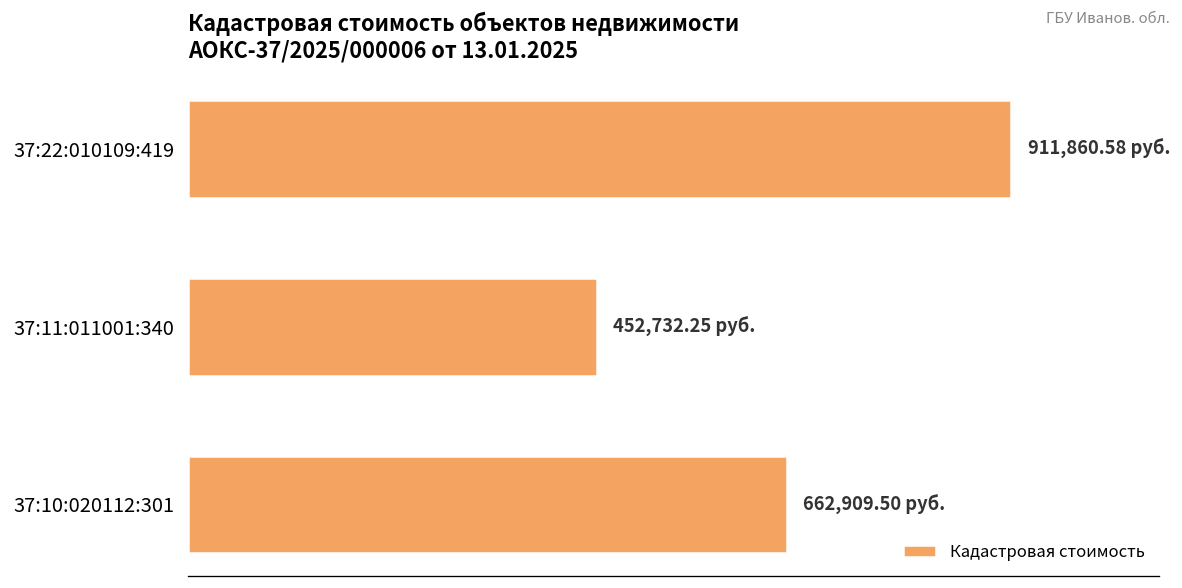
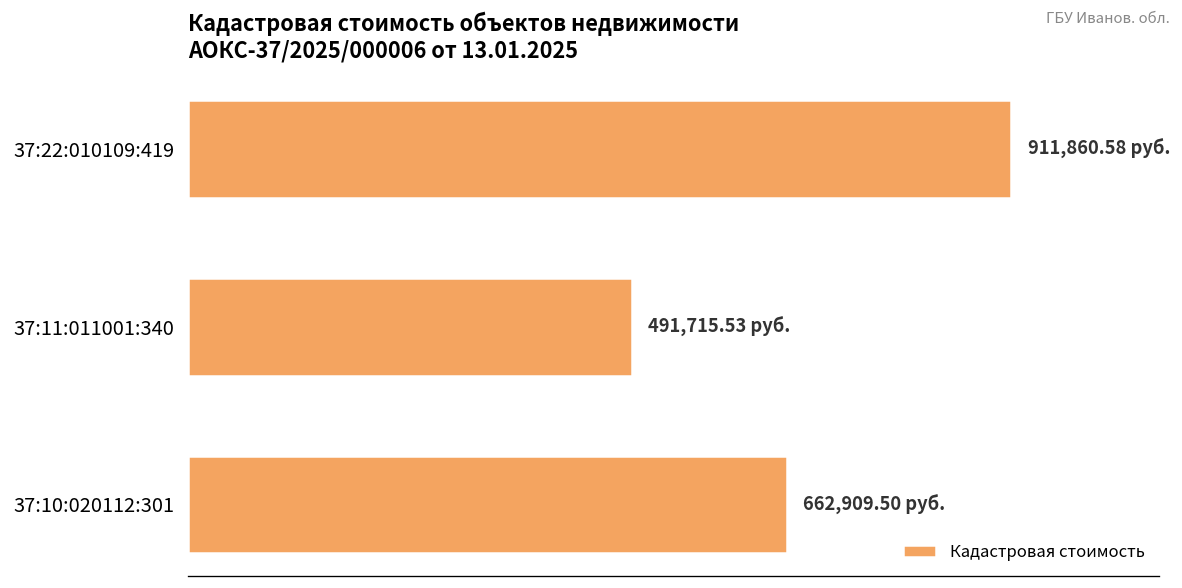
37:11:011001:340: 452,732.25 -> 491,715.53
